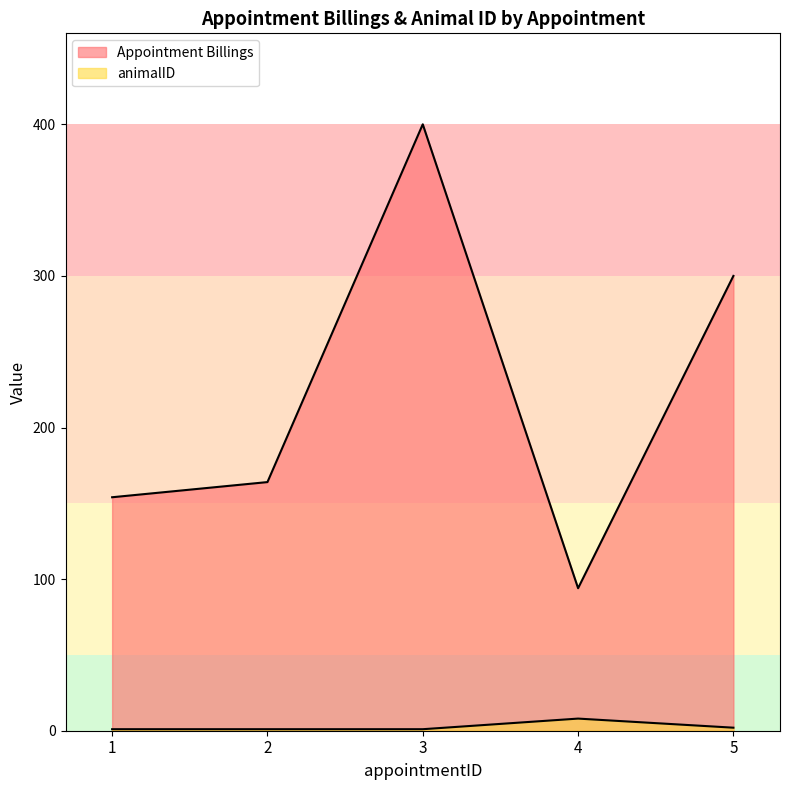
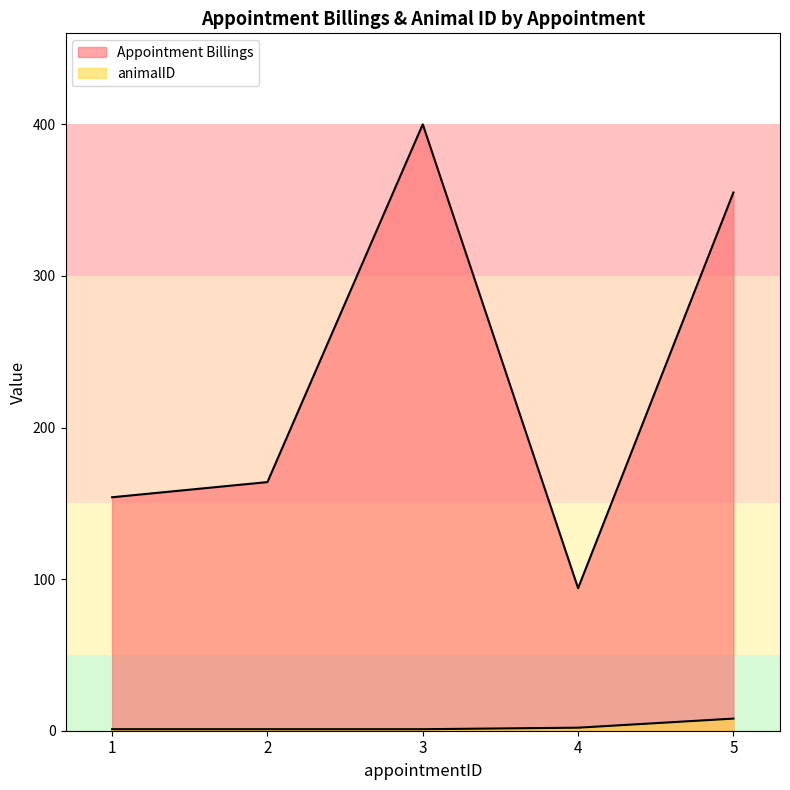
animalID, 4: 8 -> 2
Appointment Billings, 5: 300 -> 355
animalID, 5: 2 -> 8
